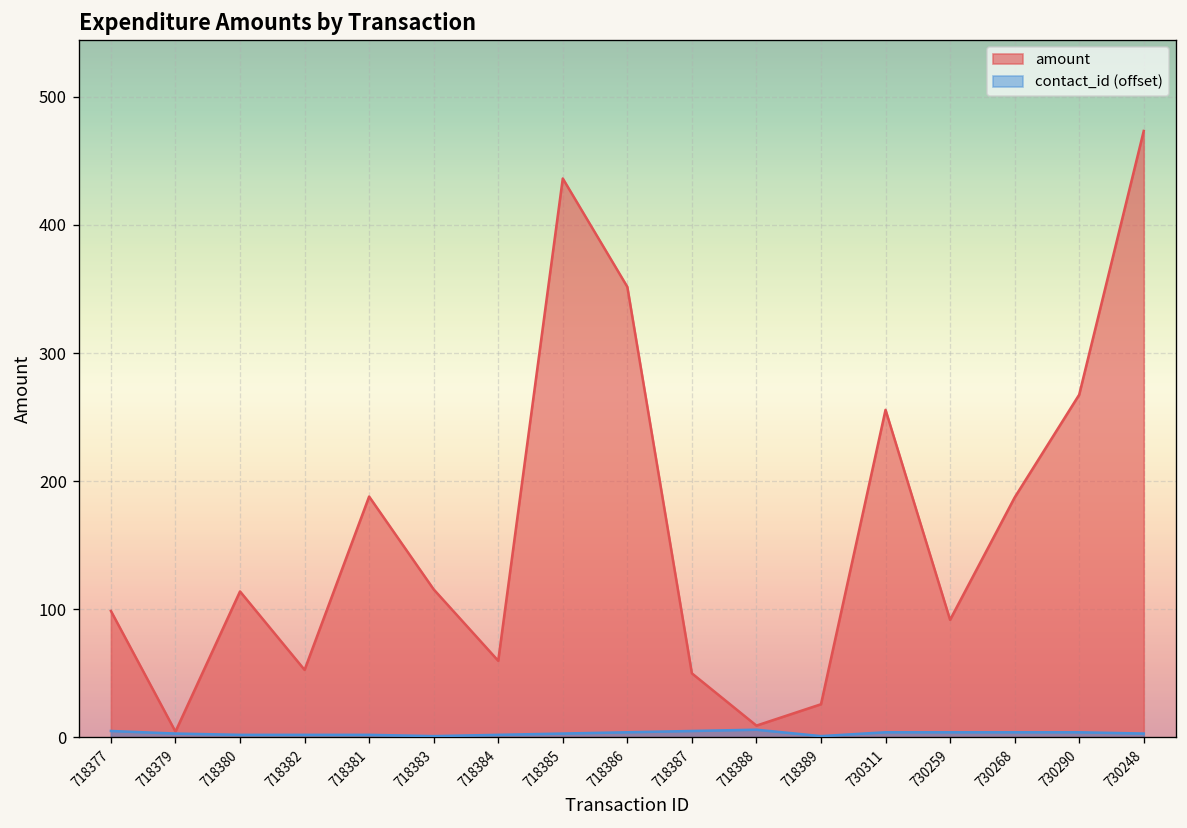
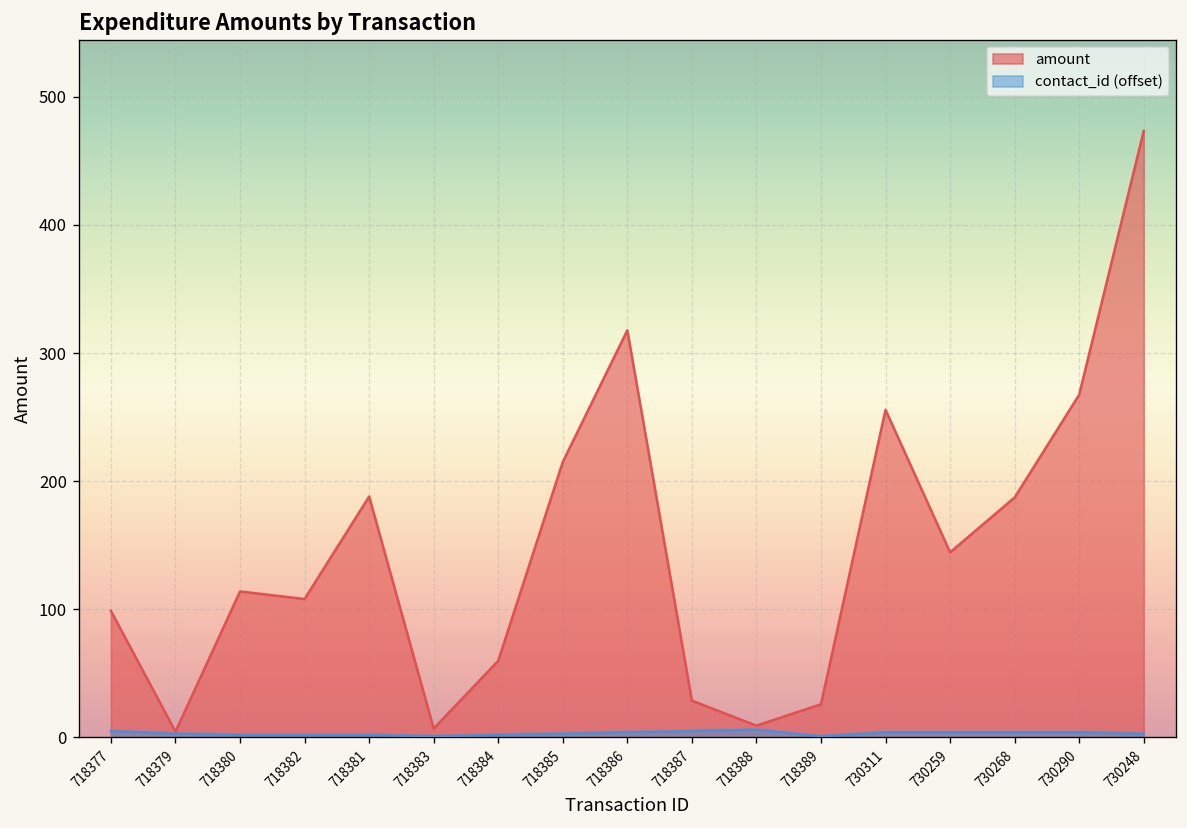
amount, 718382: 53 -> 108
amount, 718383: 116 -> 7
amount, 718385: 436 -> 215
amount, 718386: 352 -> 318
amount, 718387: 50 -> 29
amount, 730259: 92 -> 144
